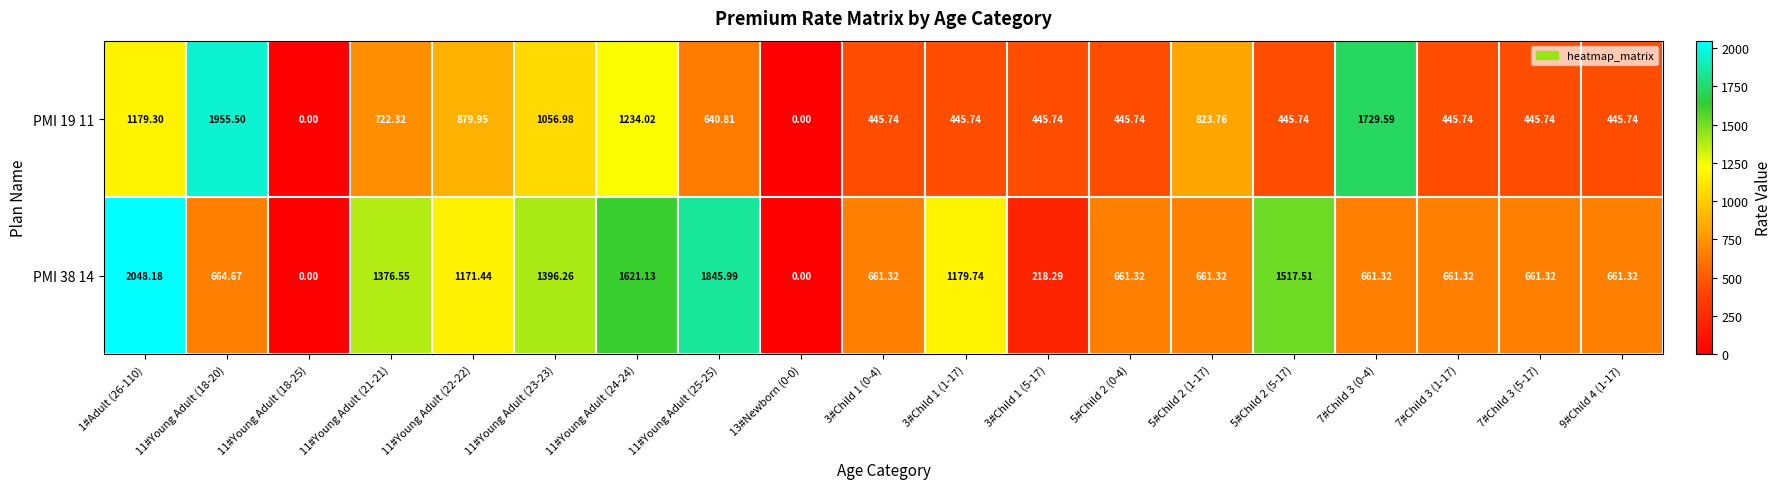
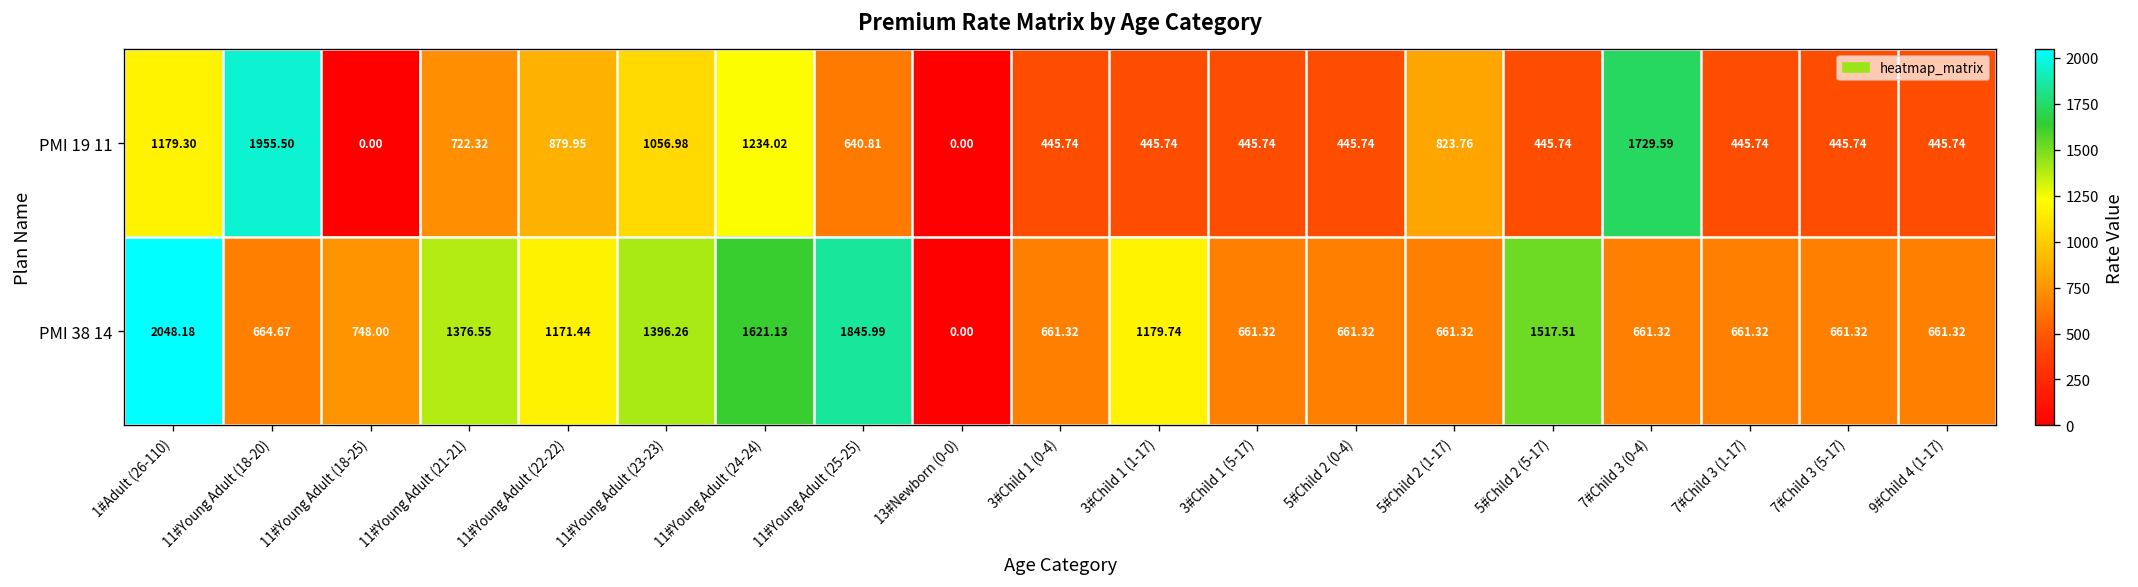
PMI 38 14, 11#Young Adult (18-25): 0.00 -> 748.00
PMI 38 14, 3#Child 1 (5-17): 218.29 -> 661.32
